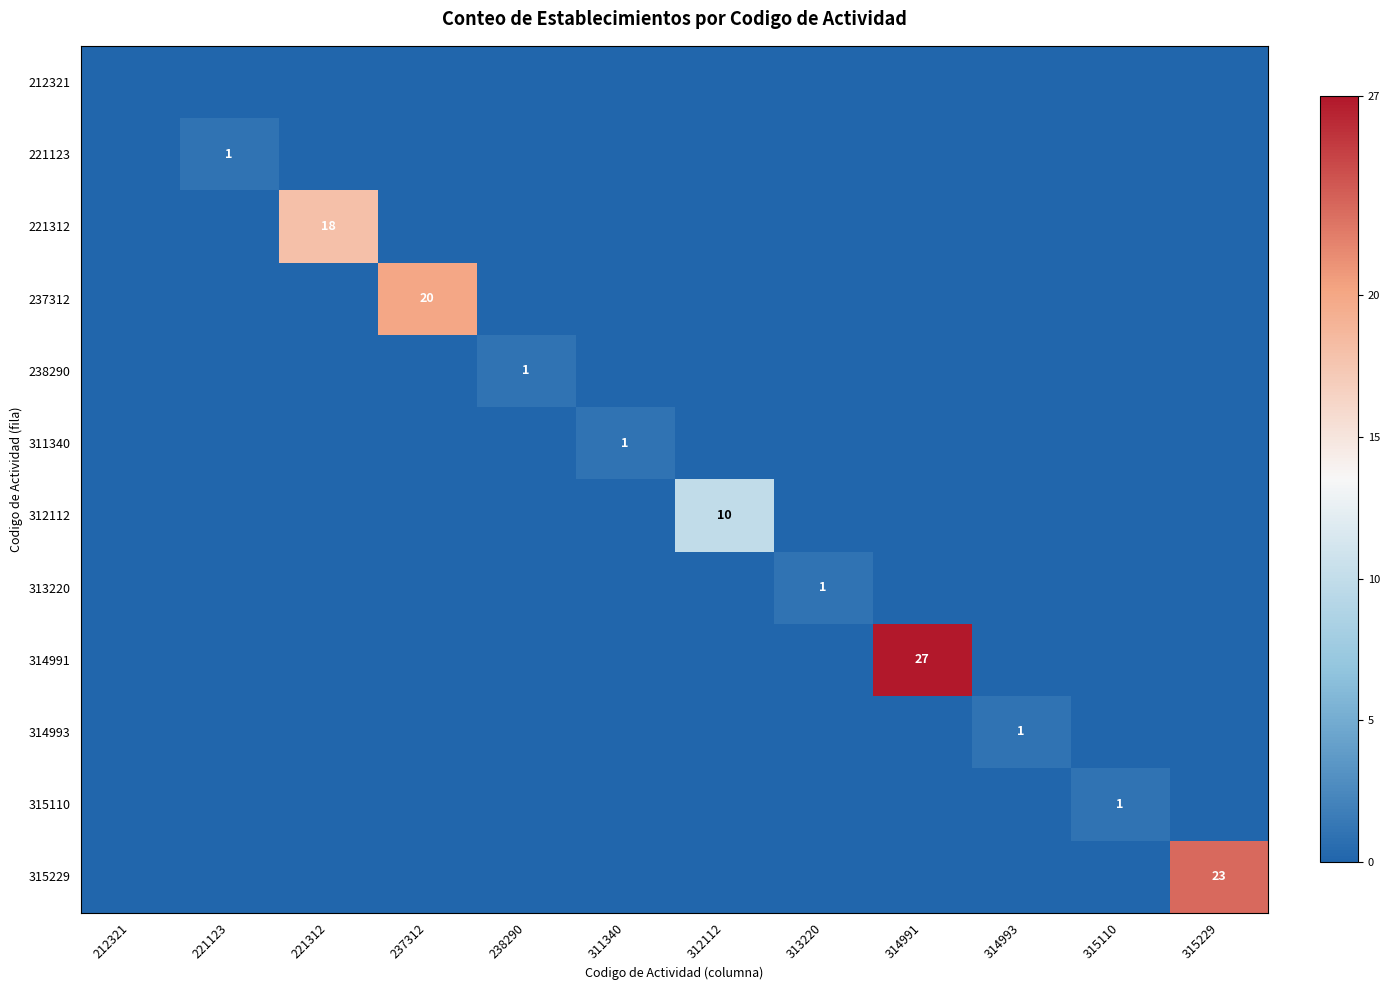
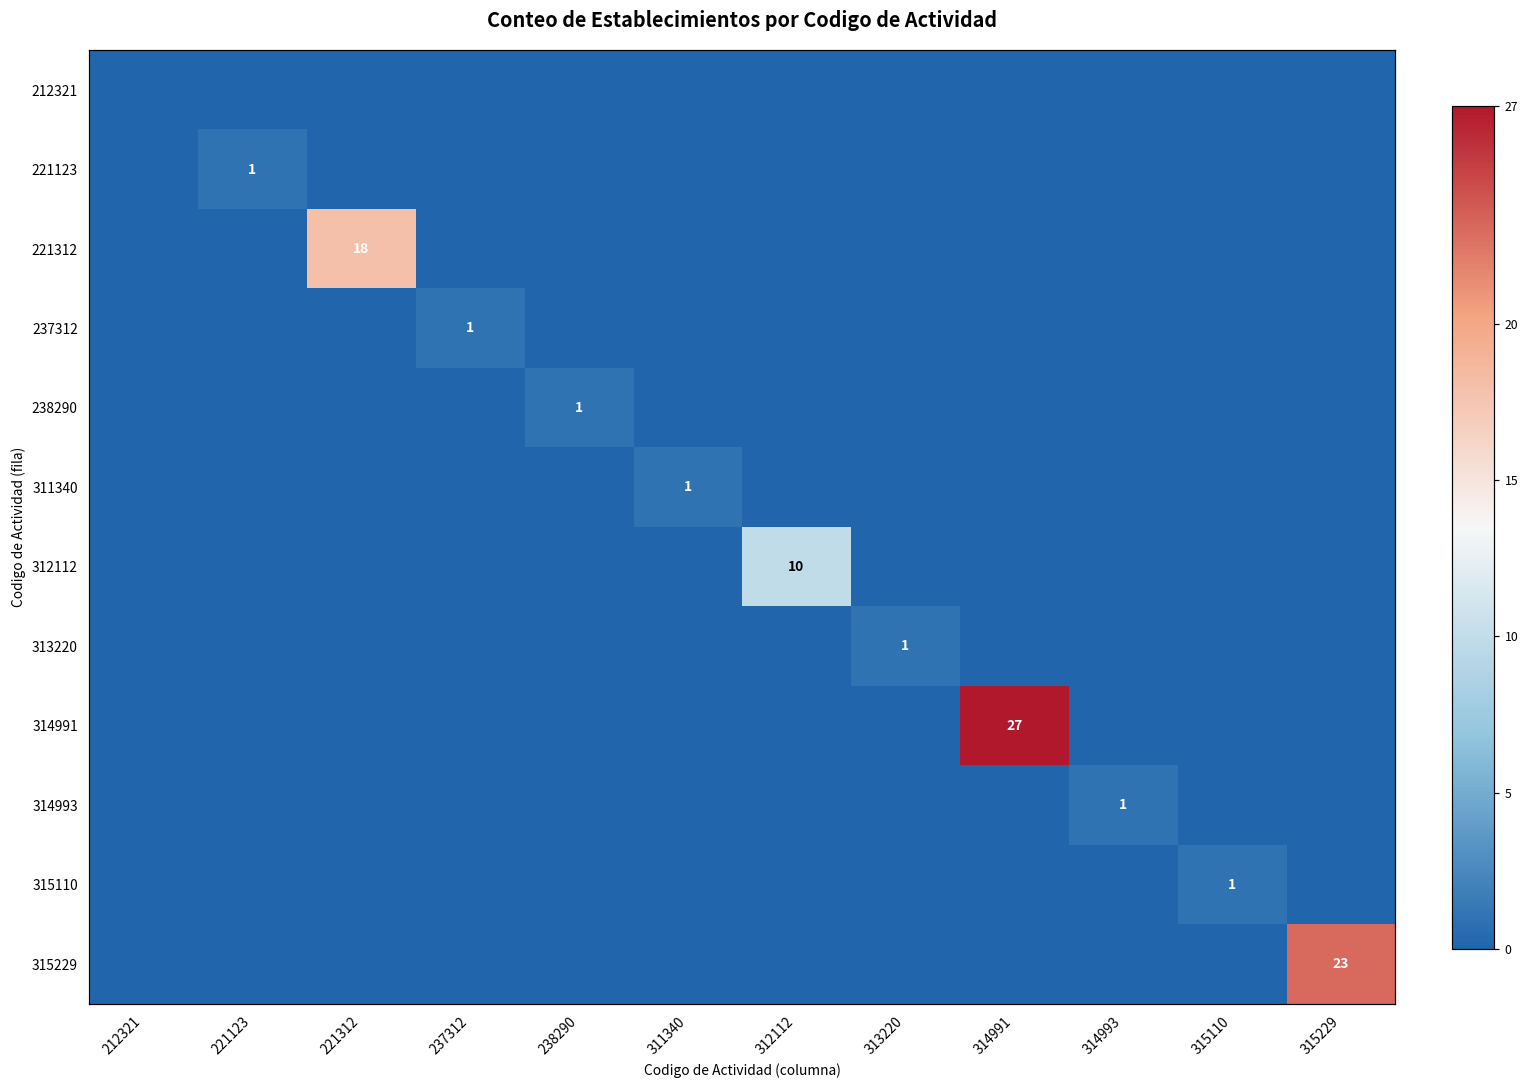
237312, 237312: 20 -> 1
